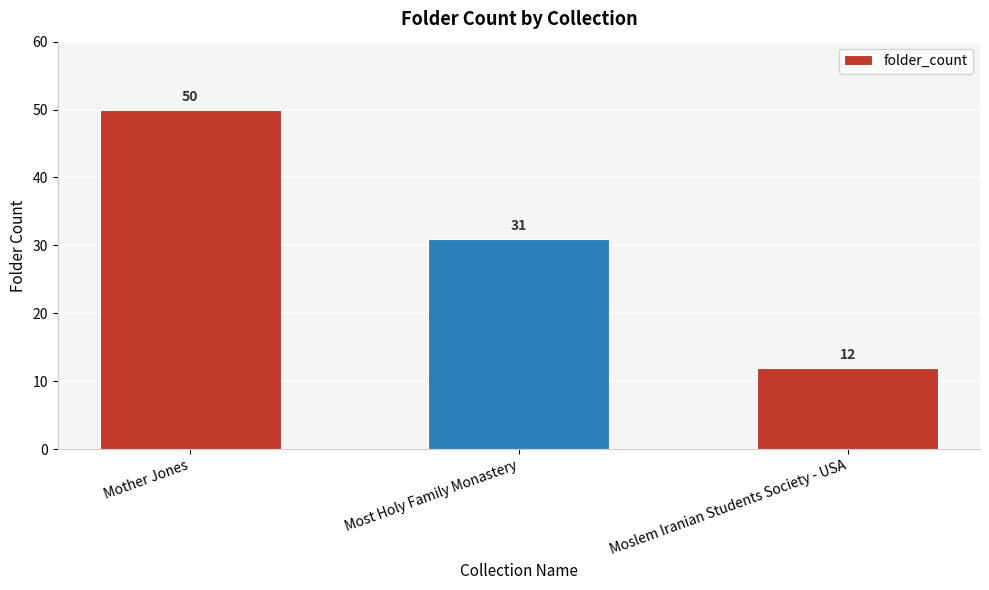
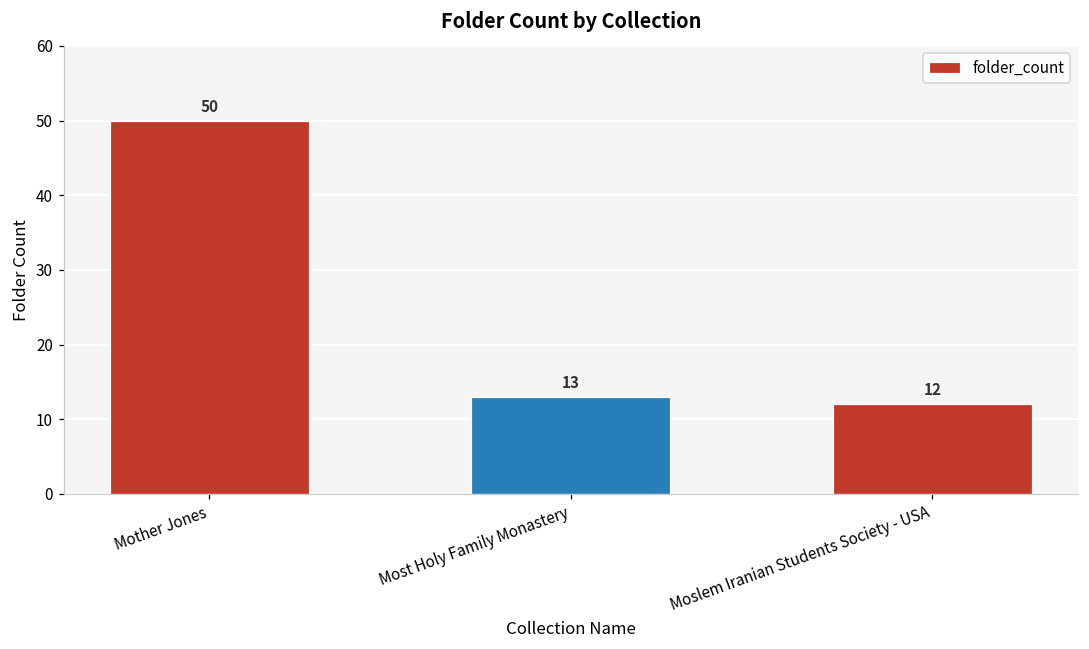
Most Holy Family Monastery: 31 -> 13
